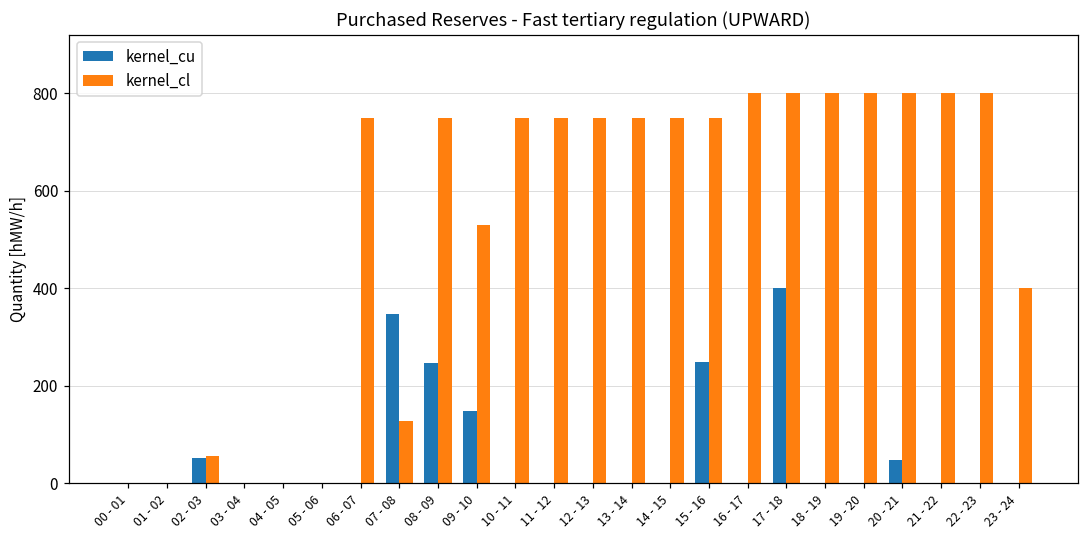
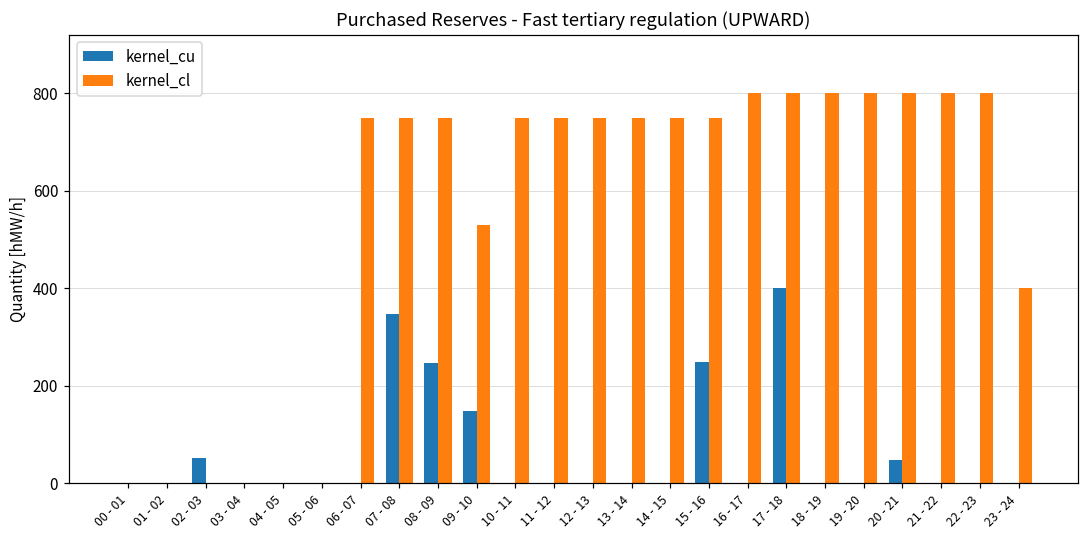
kernel_cl, 02 - 03: 60 -> 0
kernel_cl, 07 - 08: 130 -> 750
